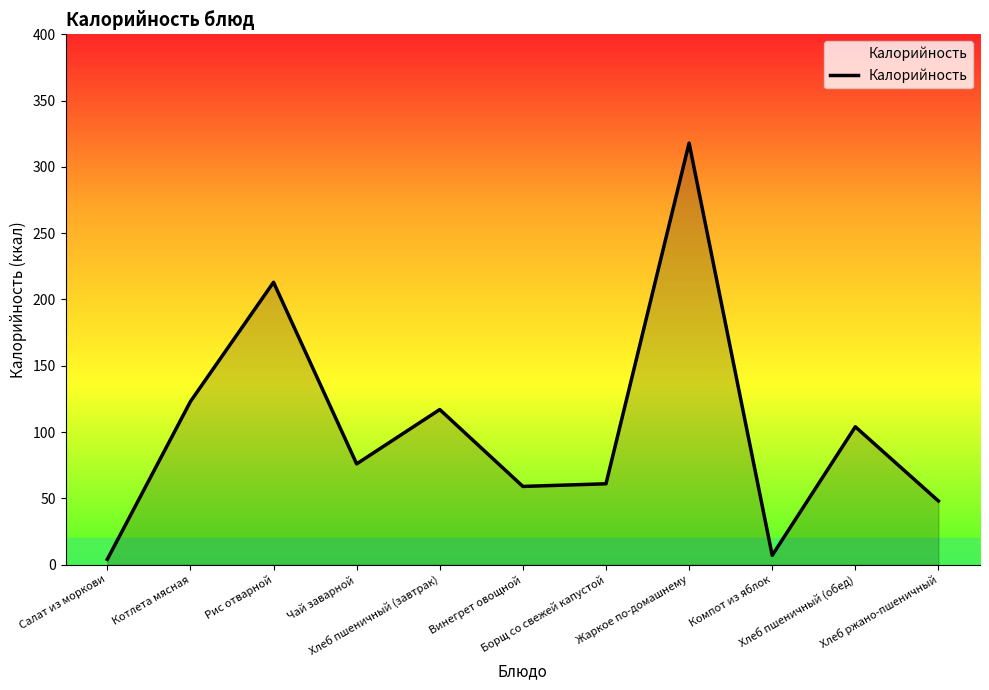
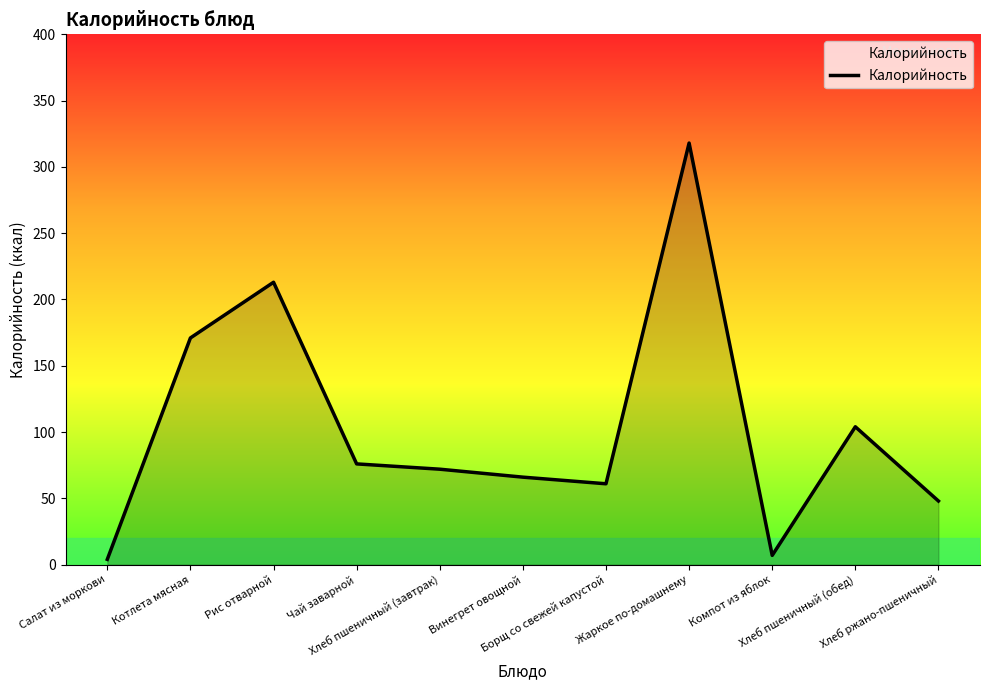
Котлета мясная: 123 -> 171
Хлеб пшеничный (завтрак): 117 -> 72
Винегрет овощной: 59 -> 66
